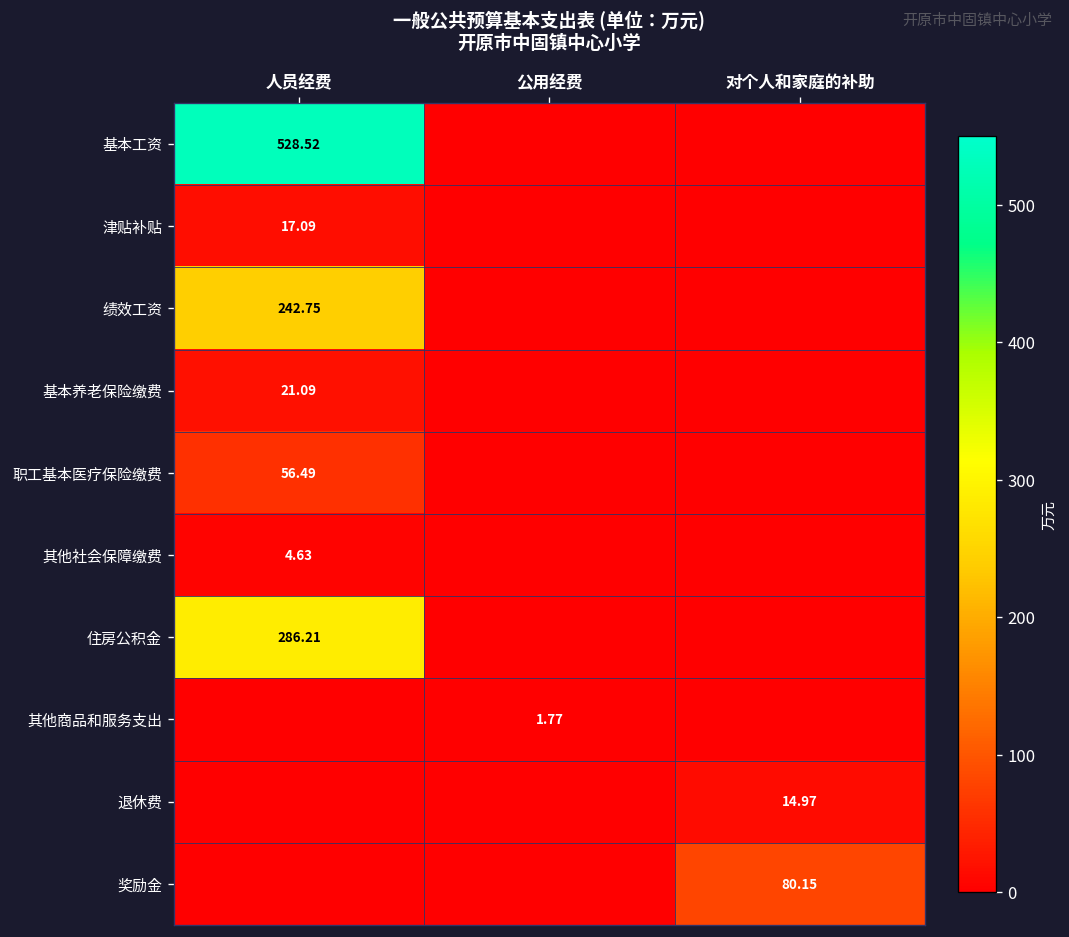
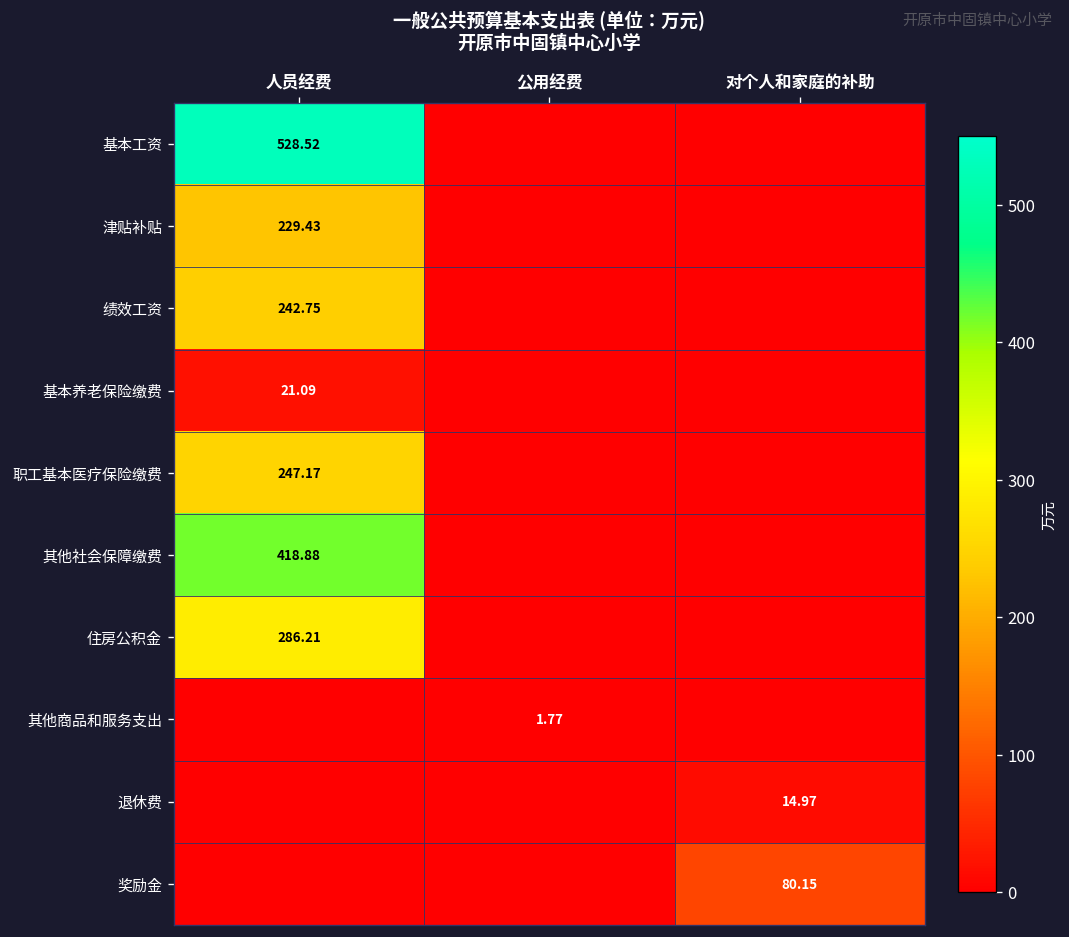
津贴补贴, 人员经费: 17.09 -> 229.43
职工基本医疗保险缴费, 人员经费: 56.49 -> 247.17
其他社会保障缴费, 人员经费: 4.63 -> 418.88
